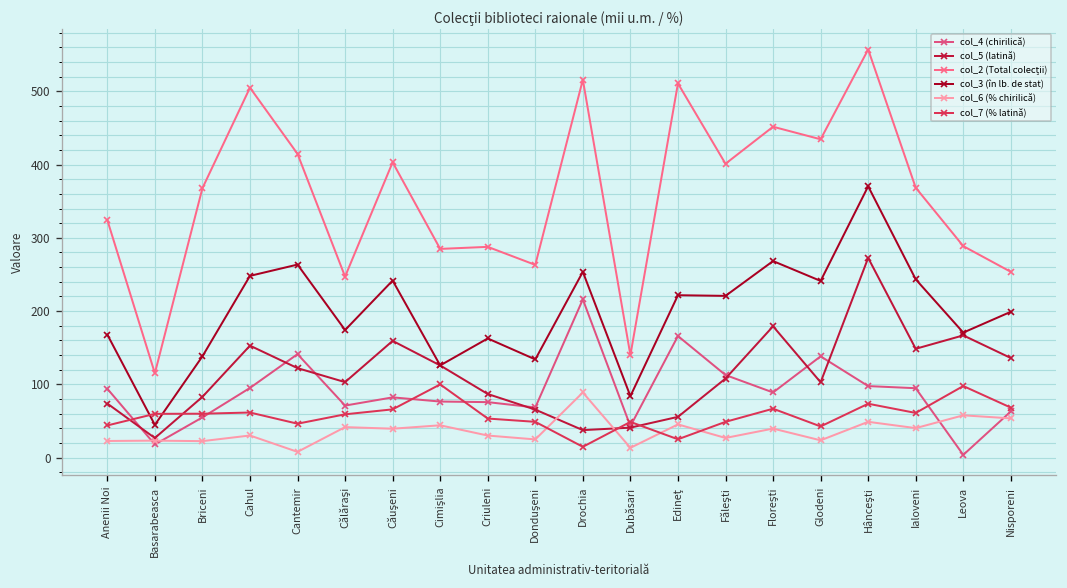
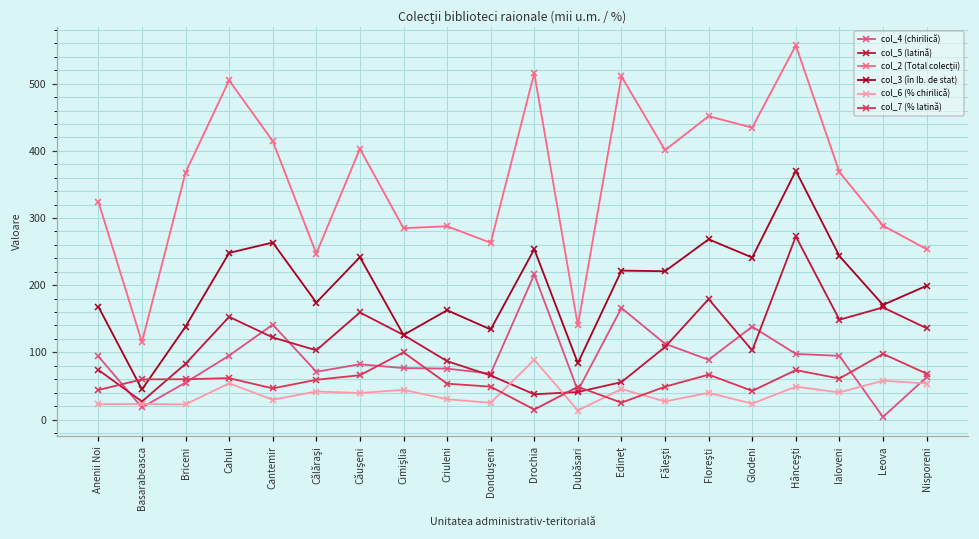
col_6 (% chirilică), Cahul: 30 -> 50
col_6 (% chirilică), Cantemir: 10 -> 30
